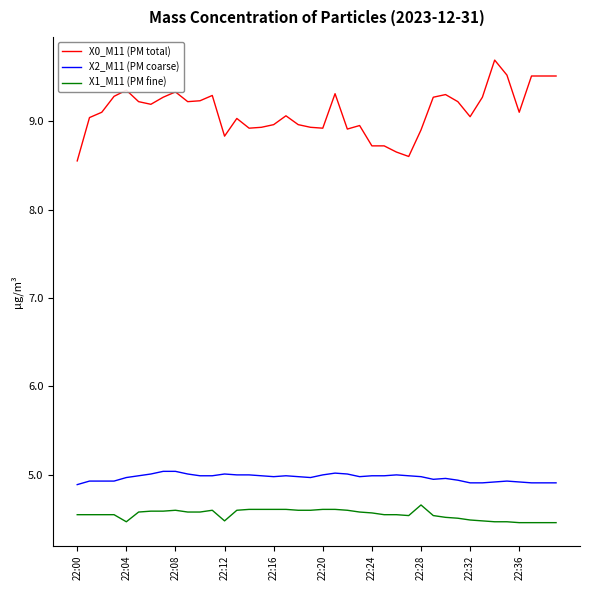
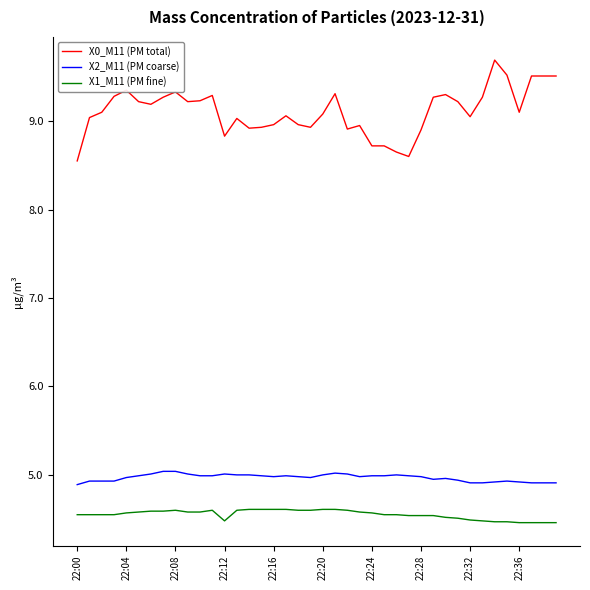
X1_M11 (PM fine), 22:04: 4.5 -> 4.6
X0_M11 (PM total), 22:20: 8.9 -> 9.1
X1_M11 (PM fine), 22:28: 4.7 -> 4.5
